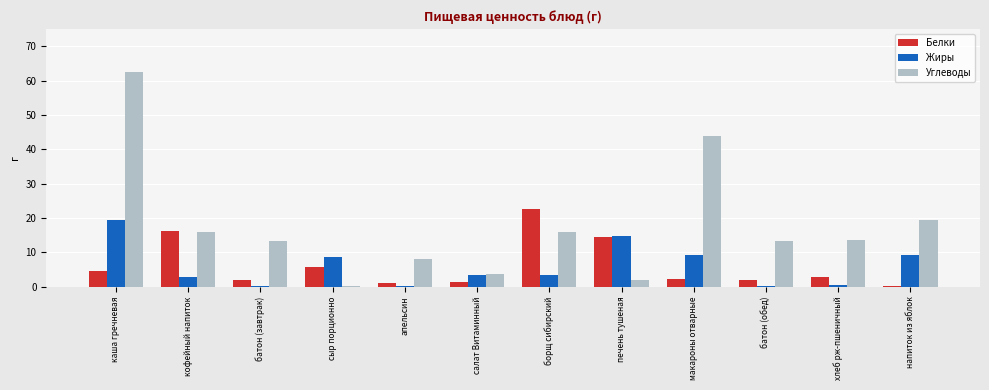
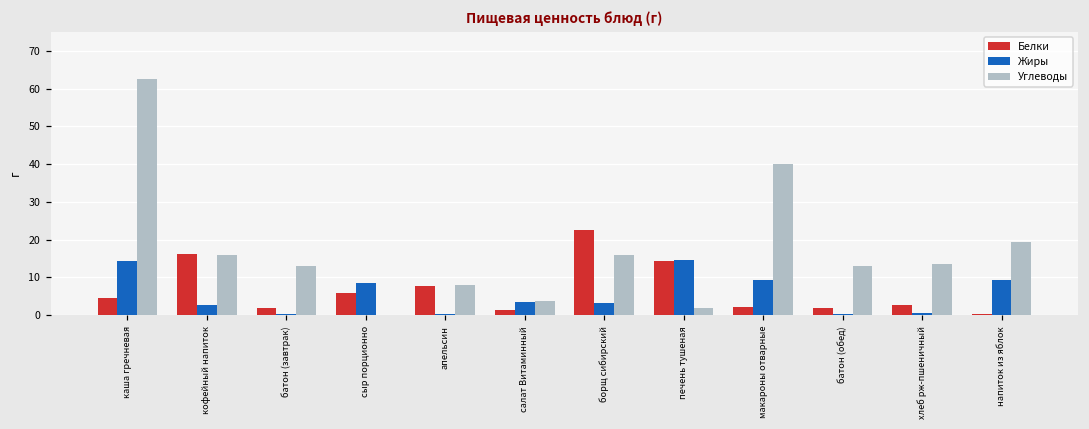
Жиры, каша гречневая: 19 -> 14
Белки, апельсин: 1 -> 8
Углеводы, макароны отварные: 44 -> 40
